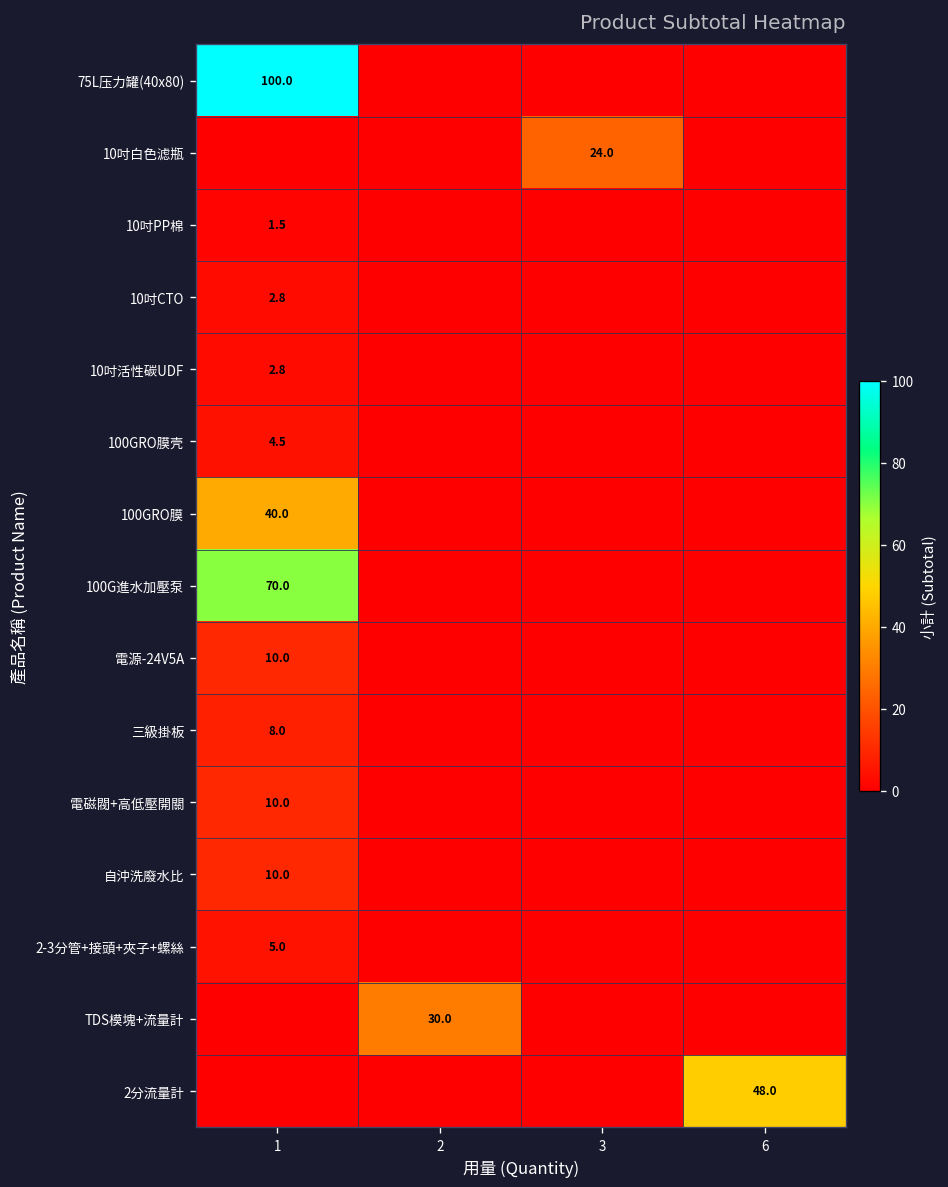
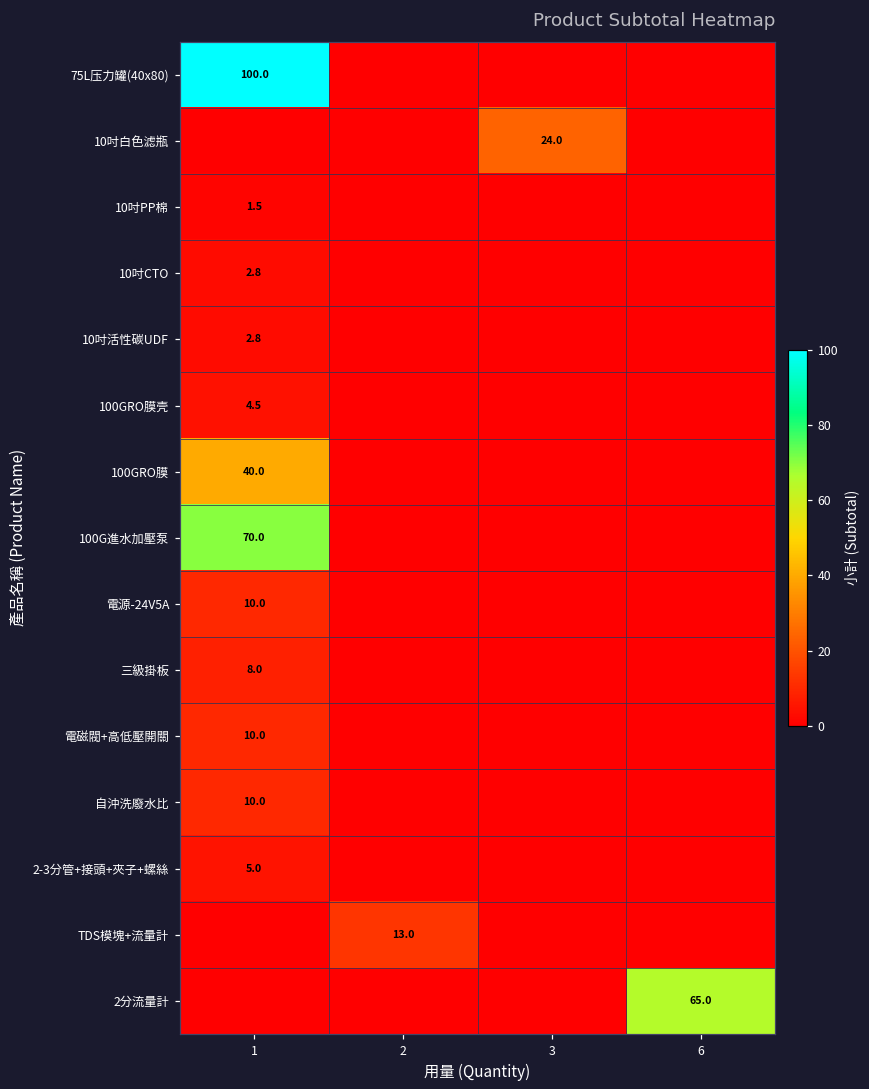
TDS模塊+流量計, 2: 30.0 -> 13.0
2分流量計, 6: 48.0 -> 65.0
